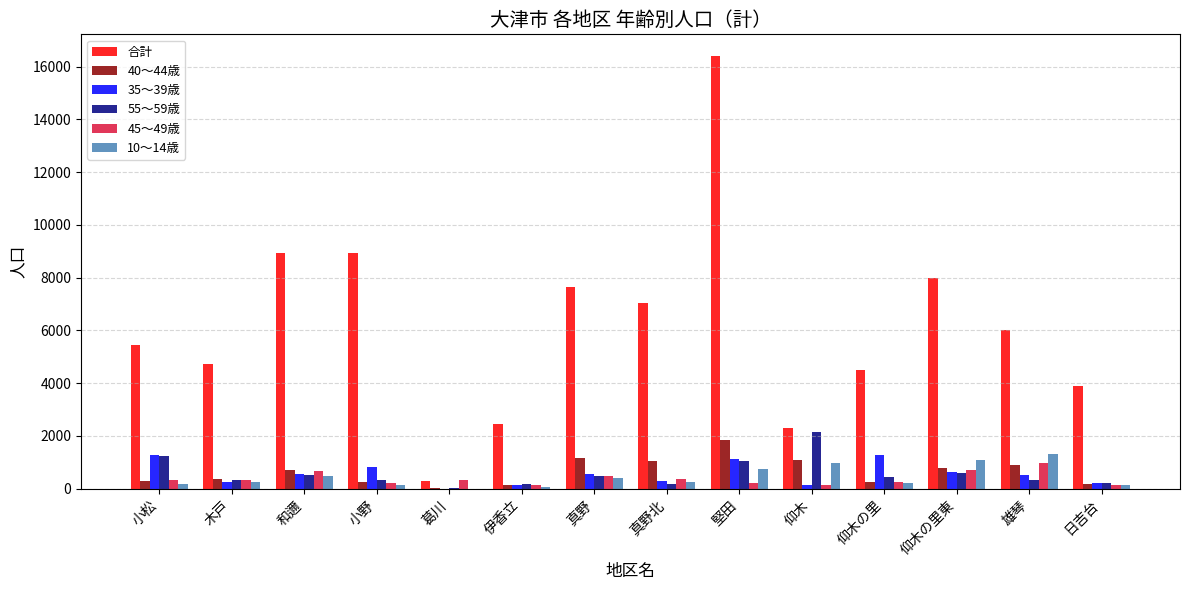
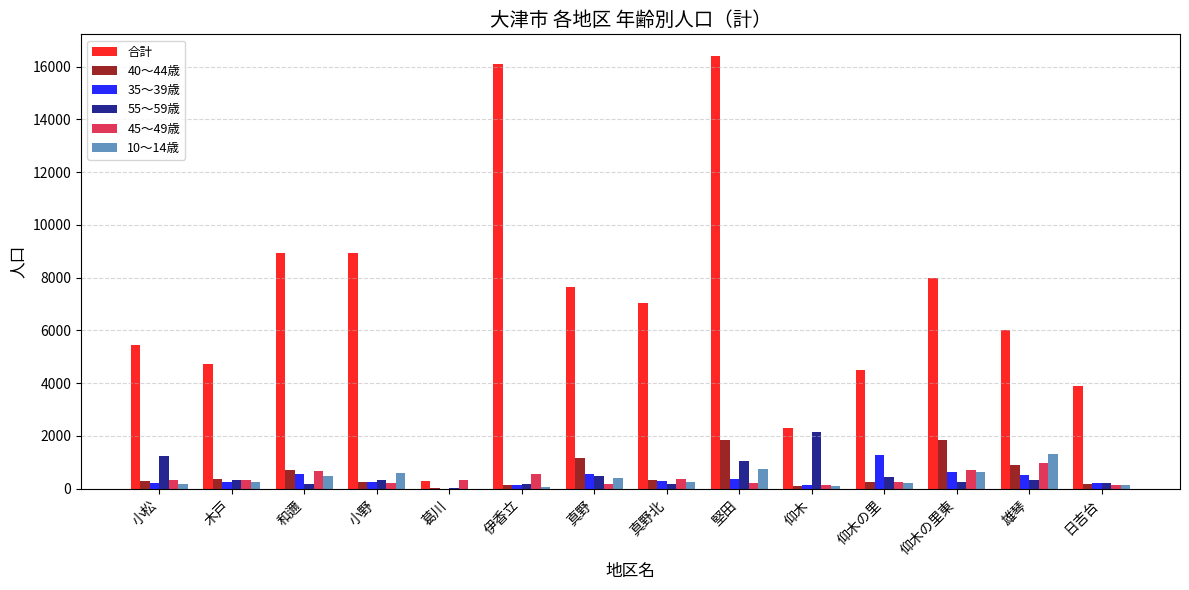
35～39歳, 小松: 1300 -> 200
55～59歳, 和邇: 500 -> 200
35～39歳, 小野: 800 -> 300
10～14歳, 小野: 100 -> 600
合計, 伊香立: 2500 -> 16100
45～49歳, 伊香立: 100 -> 600
45～49歳, 真野: 500 -> 200
40～44歳, 真野北: 1100 -> 300
35～39歳, 堅田: 1100 -> 400
40～44歳, 仰木: 1100 -> 100
10～14歳, 仰木: 1000 -> 100
40～44歳, 仰木の里東: 800 -> 1900
55～59歳, 仰木の里東: 600 -> 300
10～14歳, 仰木の里東: 1100 -> 600
